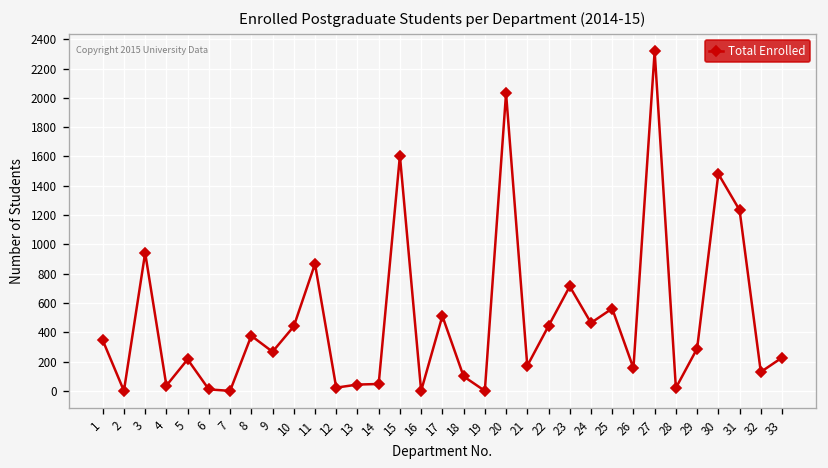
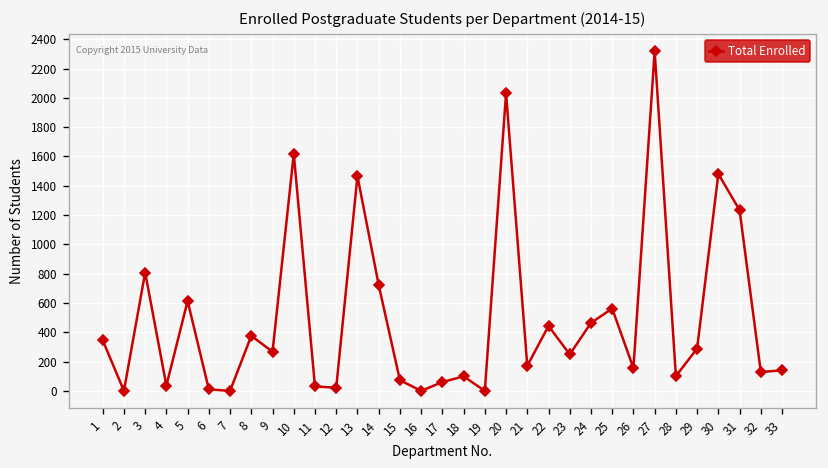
3: 940 -> 810
5: 220 -> 610
10: 440 -> 1620
11: 870 -> 30
13: 40 -> 1470
14: 50 -> 720
15: 1610 -> 70
17: 510 -> 60
23: 710 -> 250
28: 20 -> 100
33: 230 -> 140
